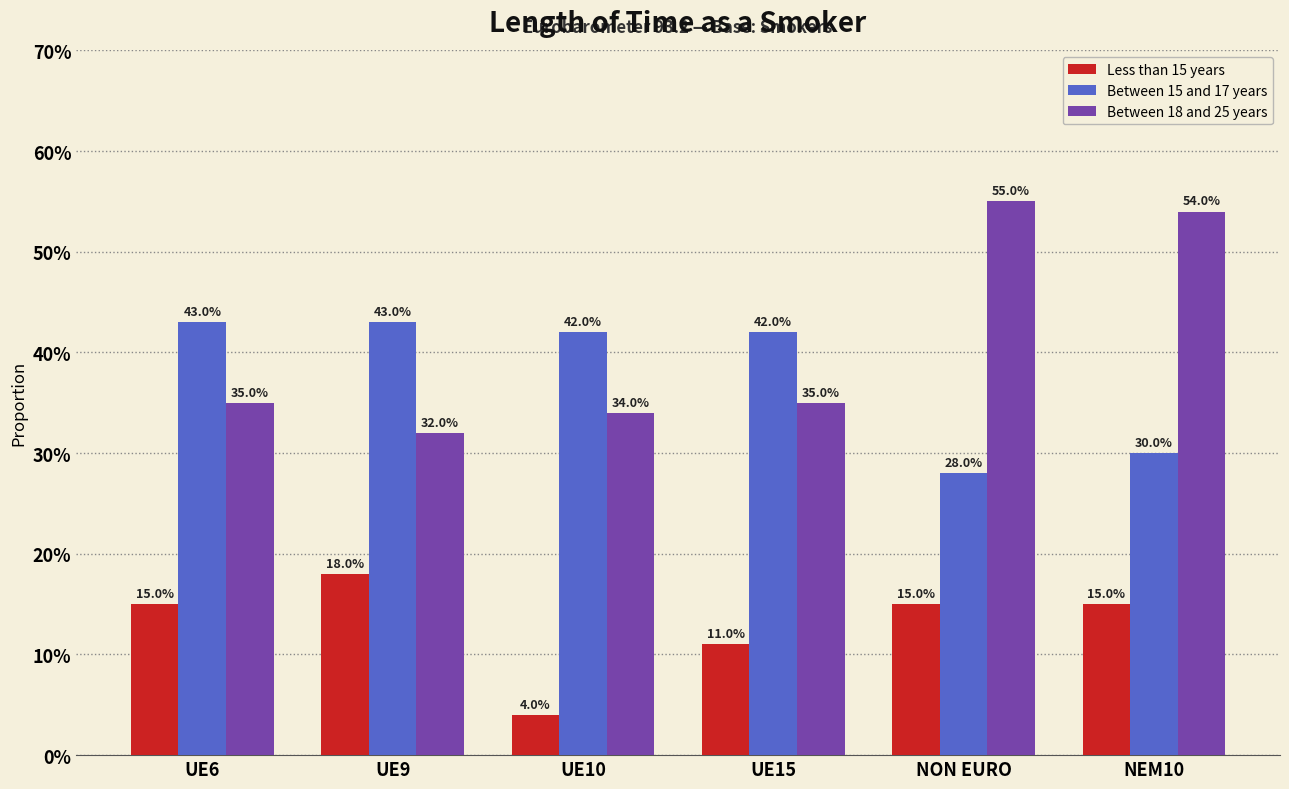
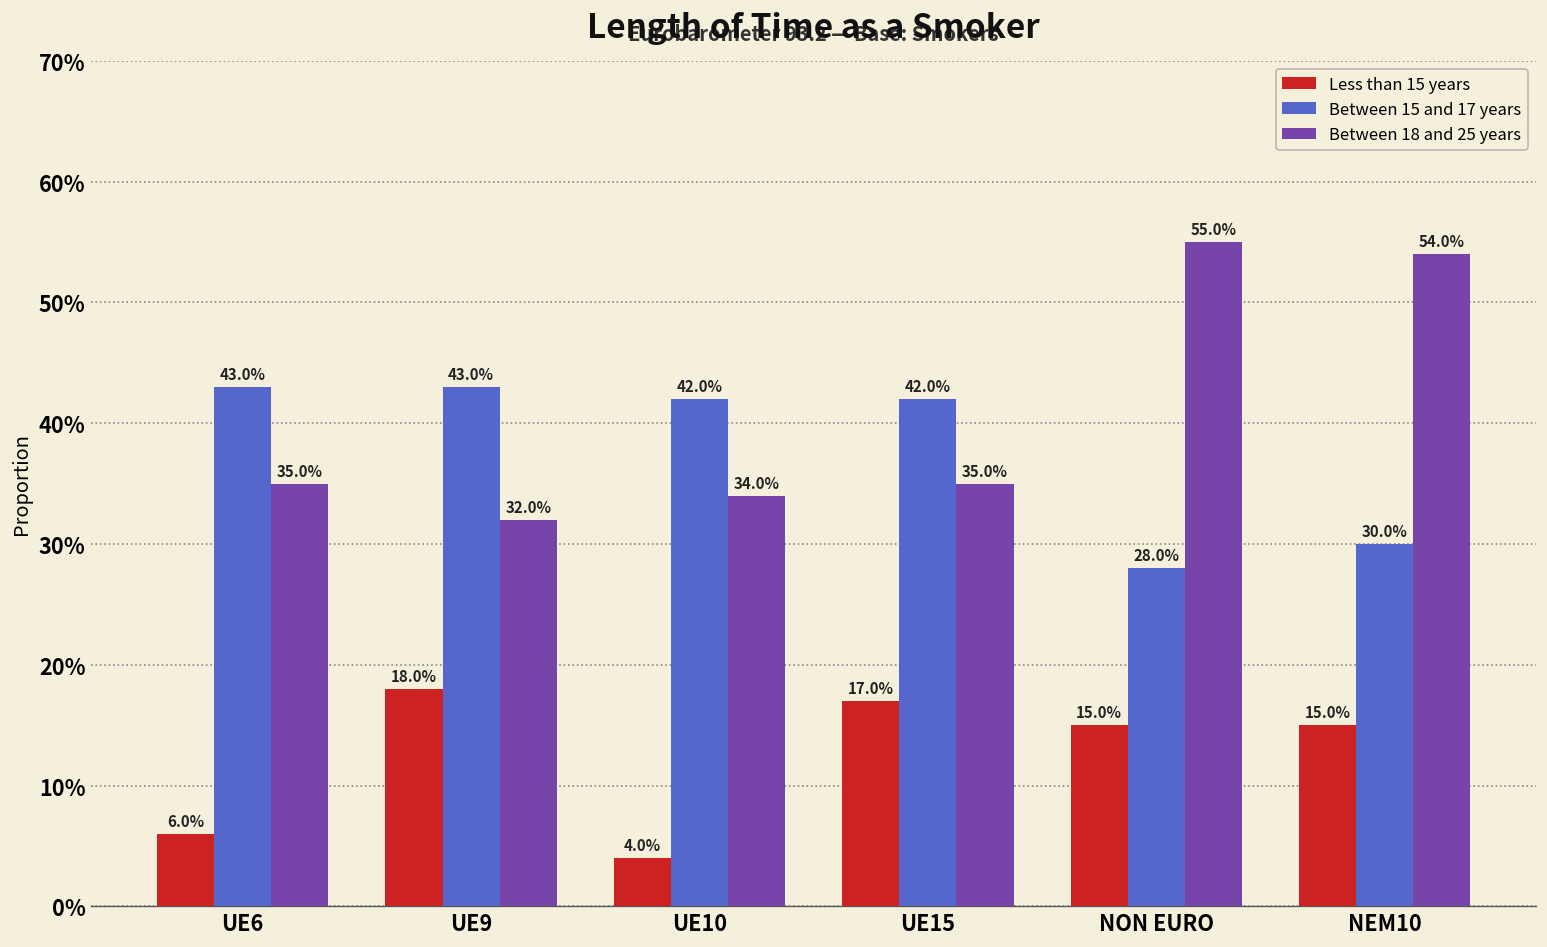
Less than 15 years, UE6: 15.0% -> 6.0%
Less than 15 years, UE15: 11.0% -> 17.0%
